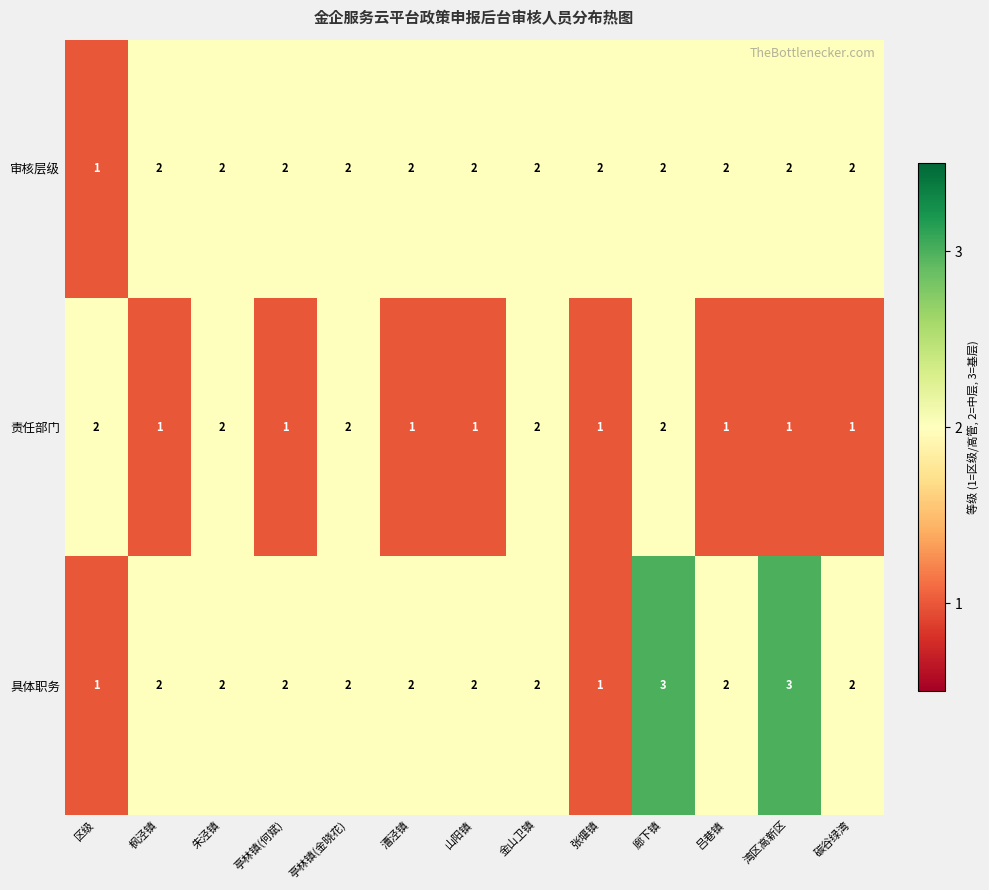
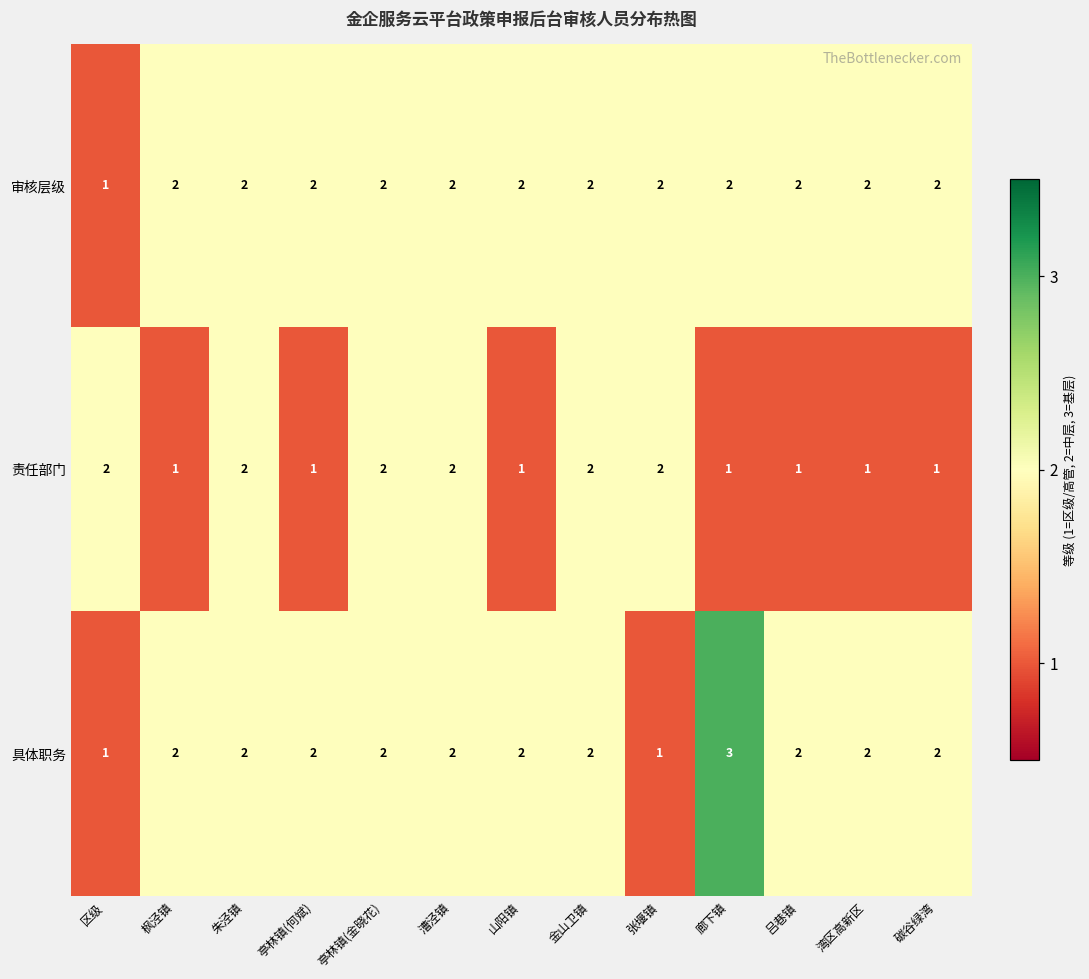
责任部门, 漕泾镇: 1 -> 2
责任部门, 张堰镇: 1 -> 2
责任部门, 廊下镇: 2 -> 1
具体职务, 湾区高新区: 3 -> 2
